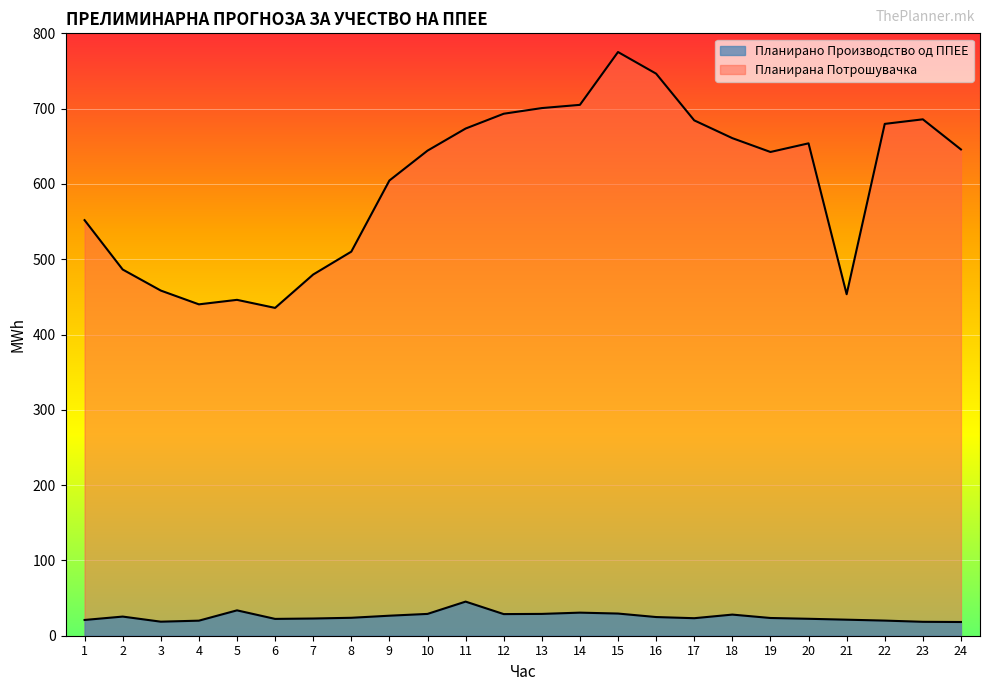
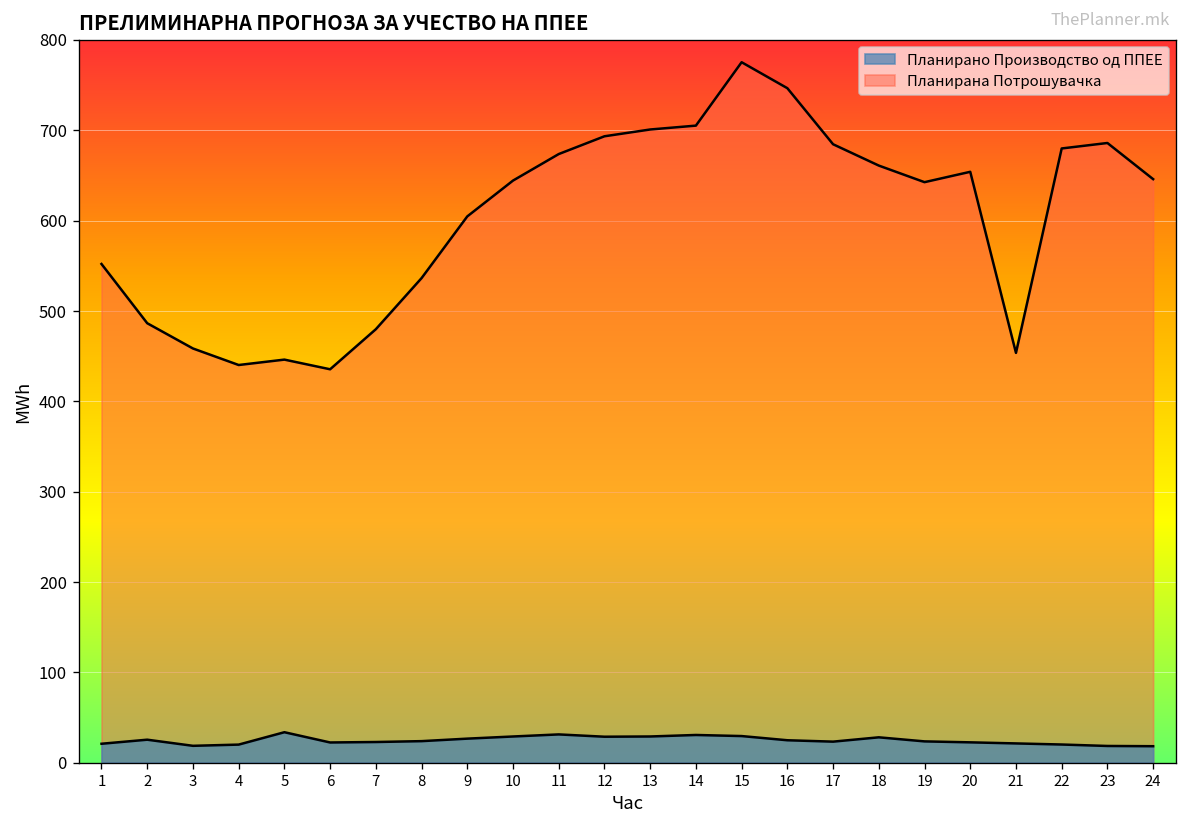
Планирана Потрошувачка, 8: 510 -> 540
Планирано Производство од ППЕЕ, 11: 50 -> 30
